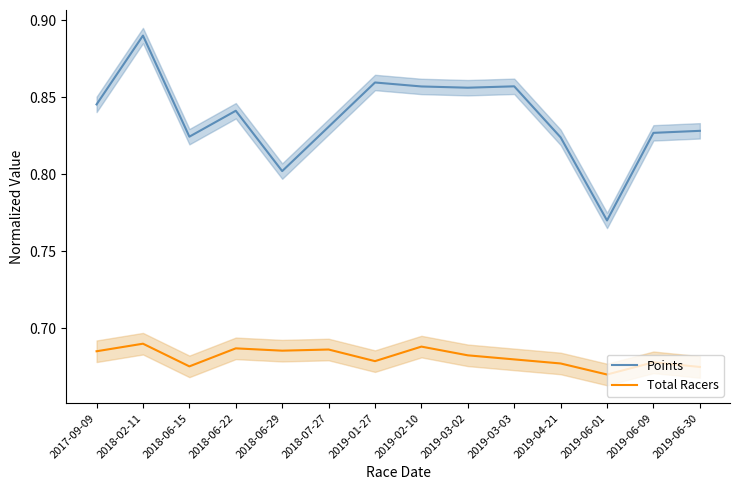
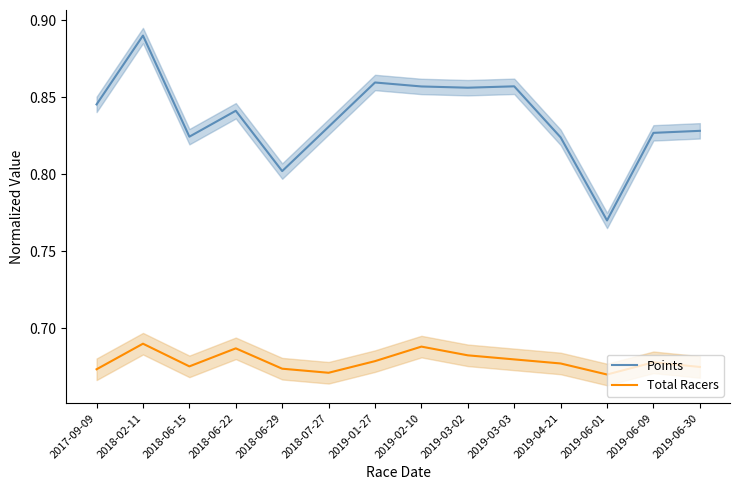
Total Racers, 2017-09-09: 0.685 -> 0.673
Total Racers, 2018-06-29: 0.685 -> 0.674
Total Racers, 2018-07-27: 0.686 -> 0.671
